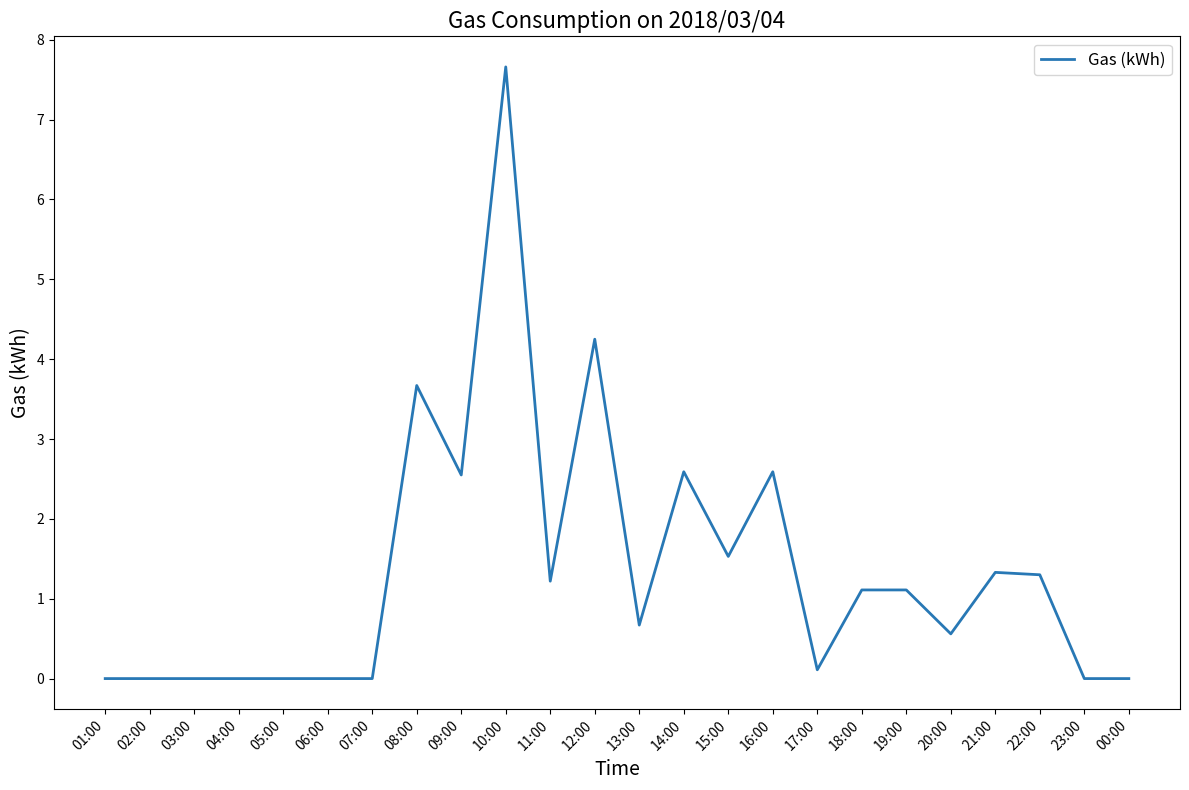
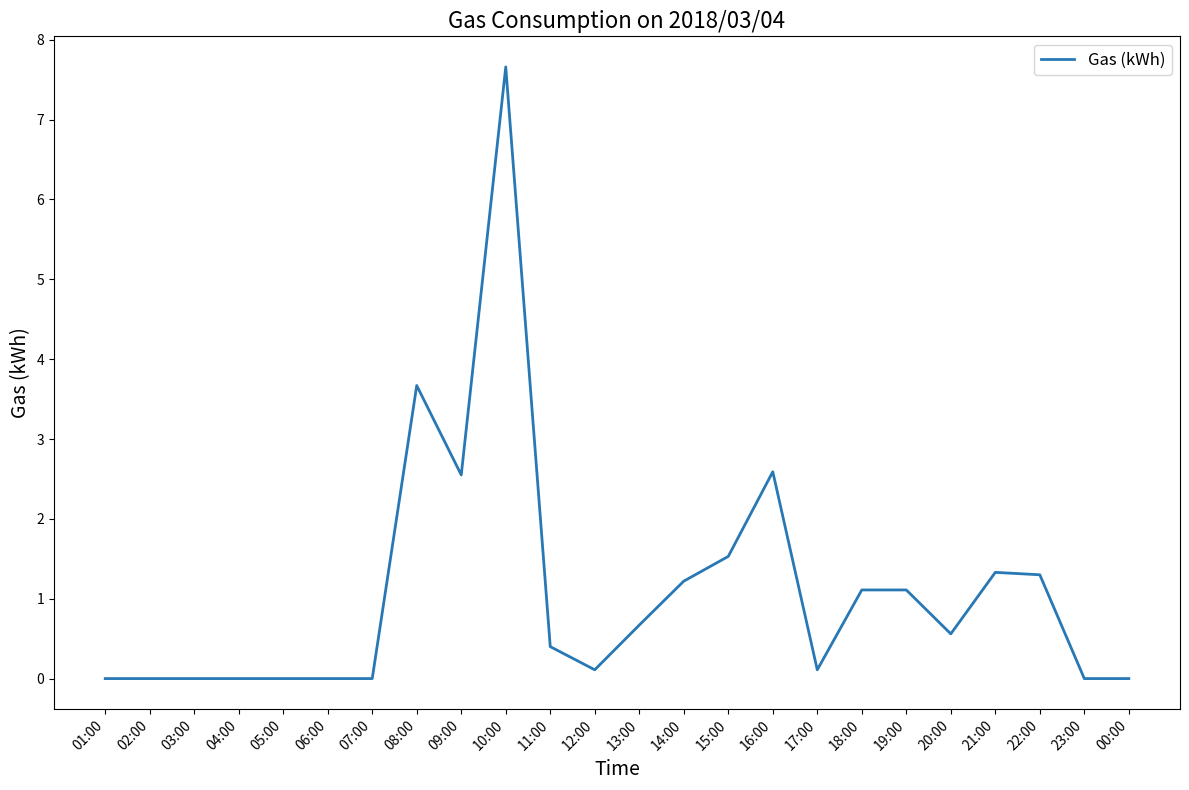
11:00: 1.2 -> 0.4
12:00: 4.3 -> 0.1
14:00: 2.6 -> 1.2
